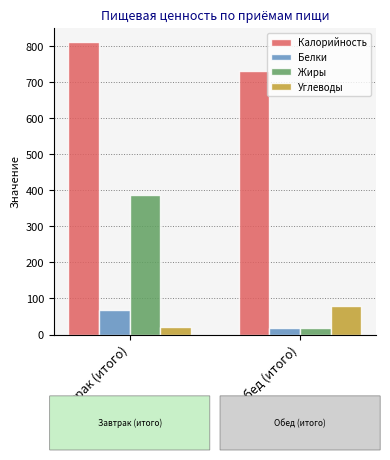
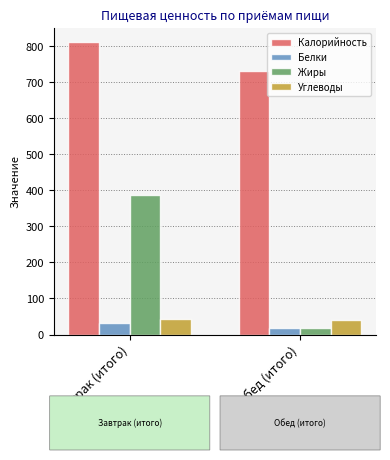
Белки, Завтрак (итого): 70 -> 30
Углеводы, Завтрак (итого): 20 -> 40
Углеводы, Обед (итого): 80 -> 40
